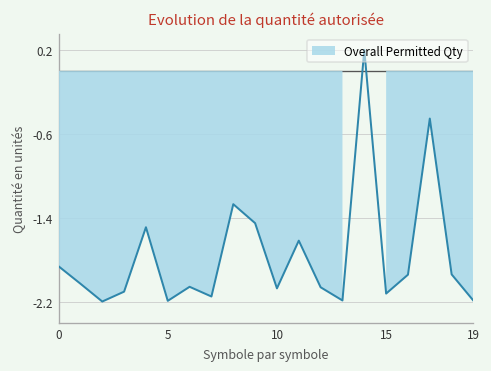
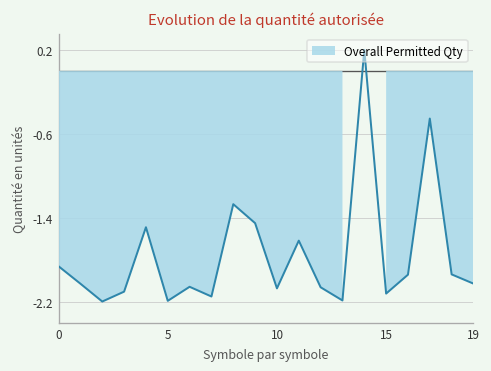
19: -2.2 -> -2.0
